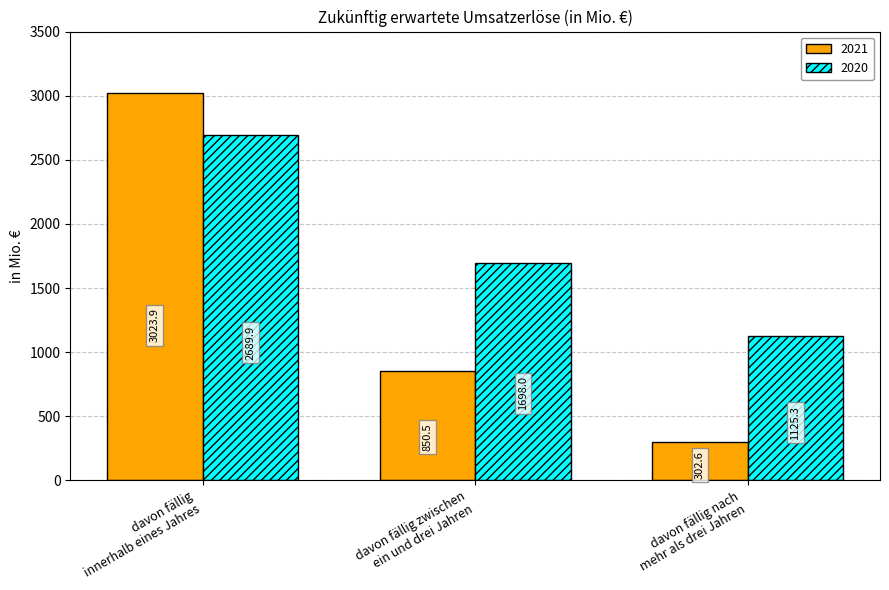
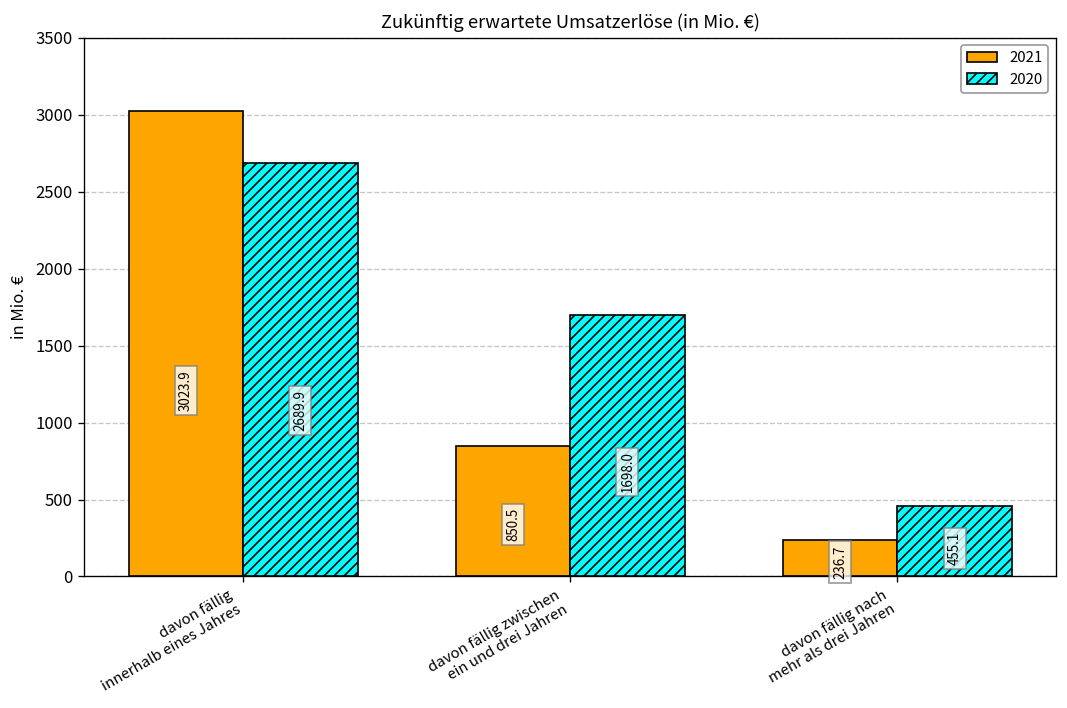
2021, davon fällig nach mehr als drei Jahren: 302.6 -> 236.7
2020, davon fällig nach mehr als drei Jahren: 1125.3 -> 455.1
